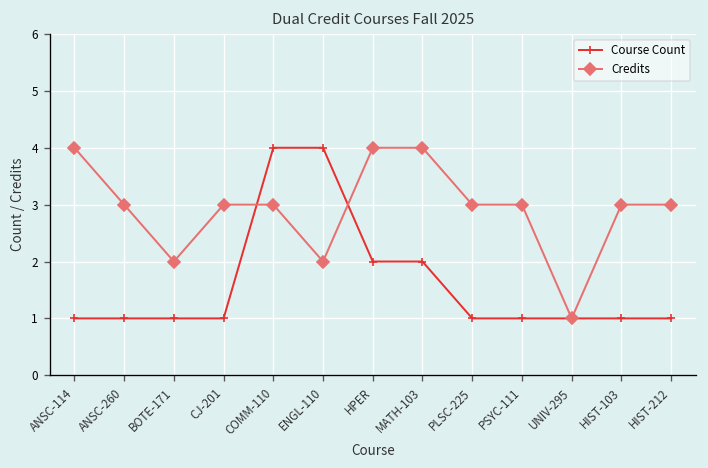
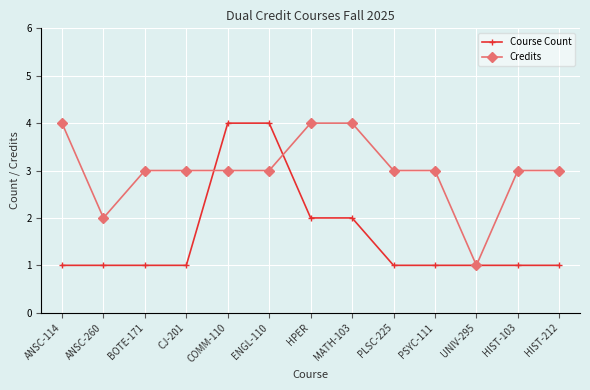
Credits, ANSC-260: 3 -> 2
Credits, BOTE-171: 2 -> 3
Credits, ENGL-110: 2 -> 3
